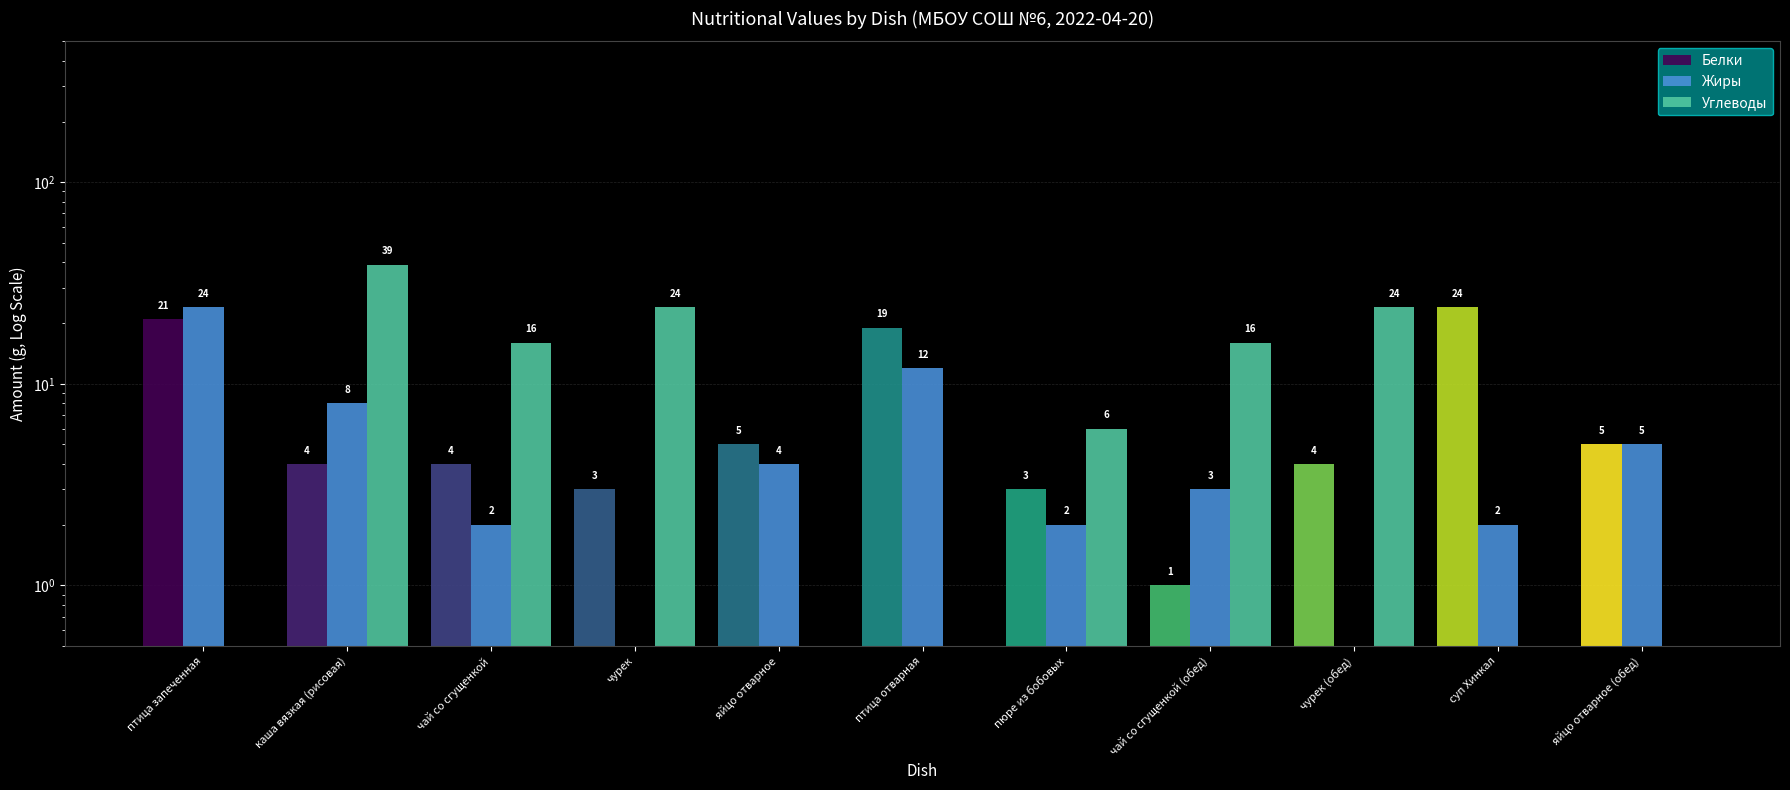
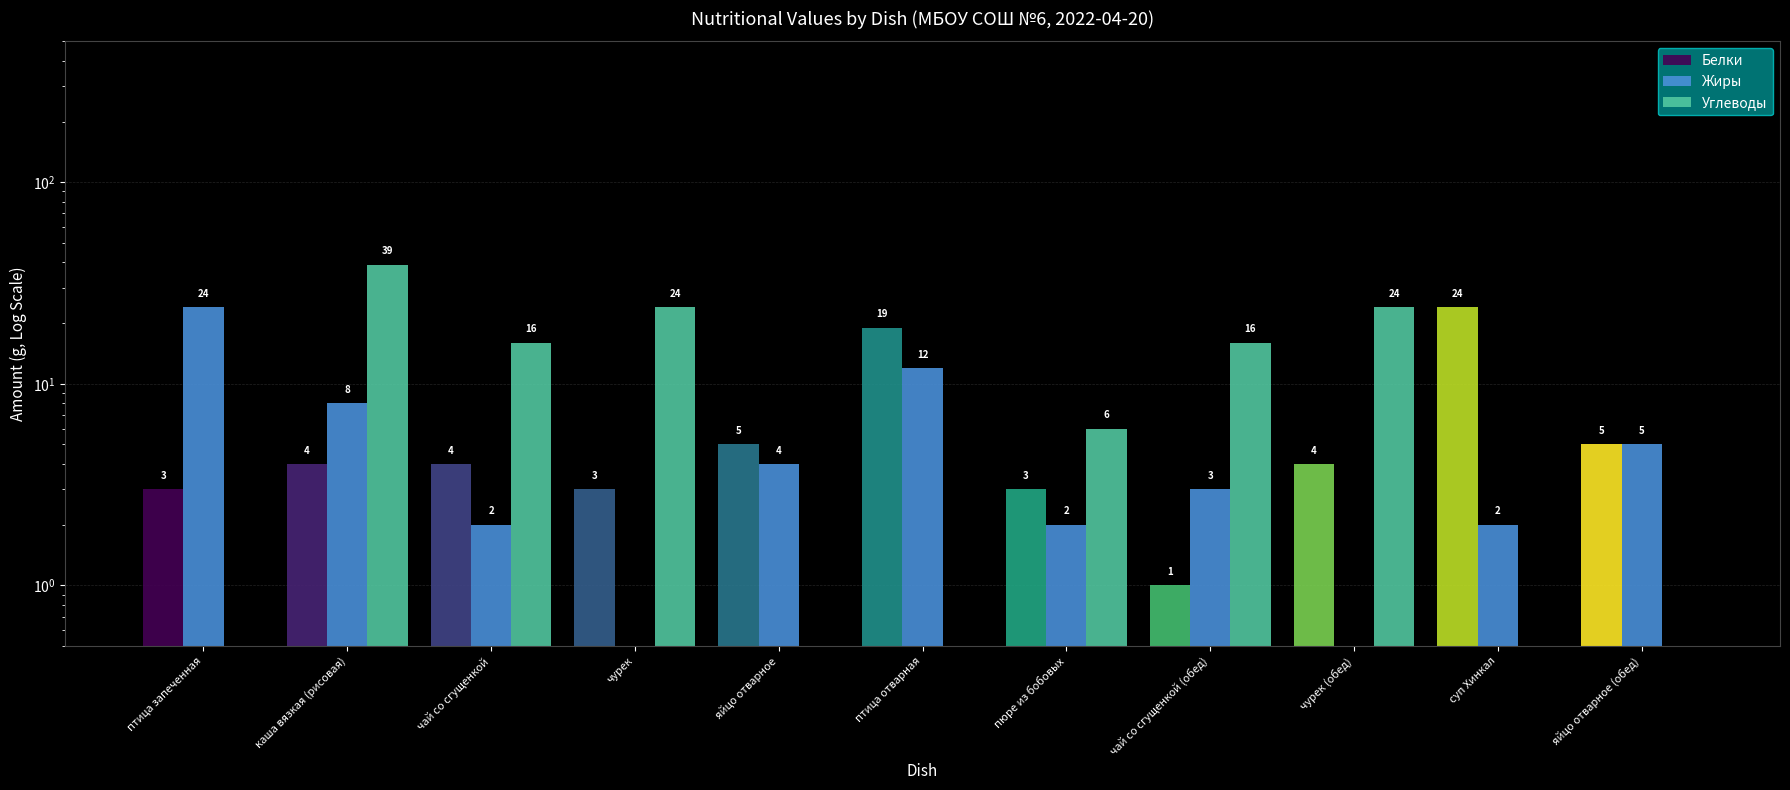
Белки, птица запеченная: 21 -> 3
